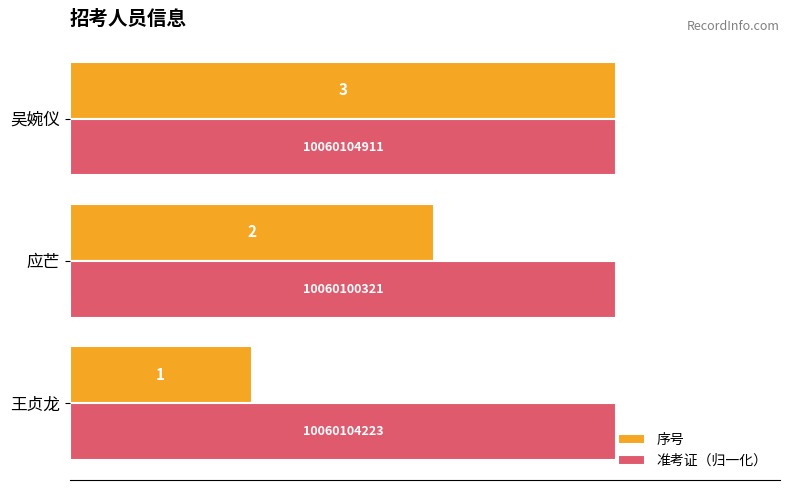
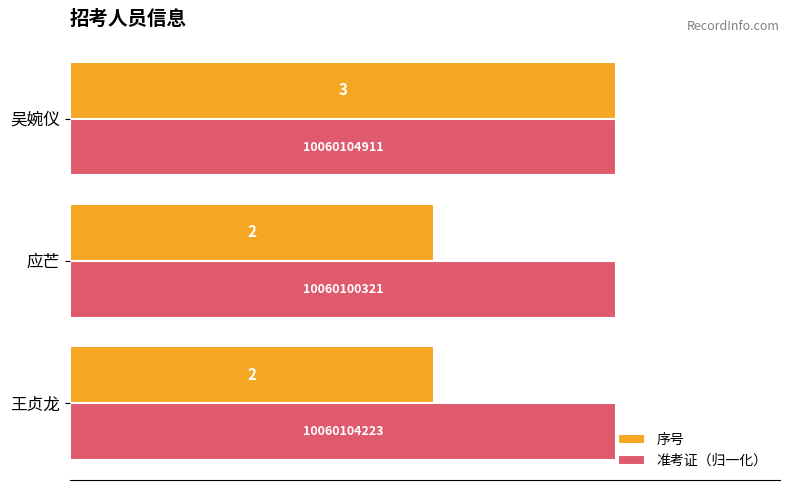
序号, 王贞龙: 1 -> 2
